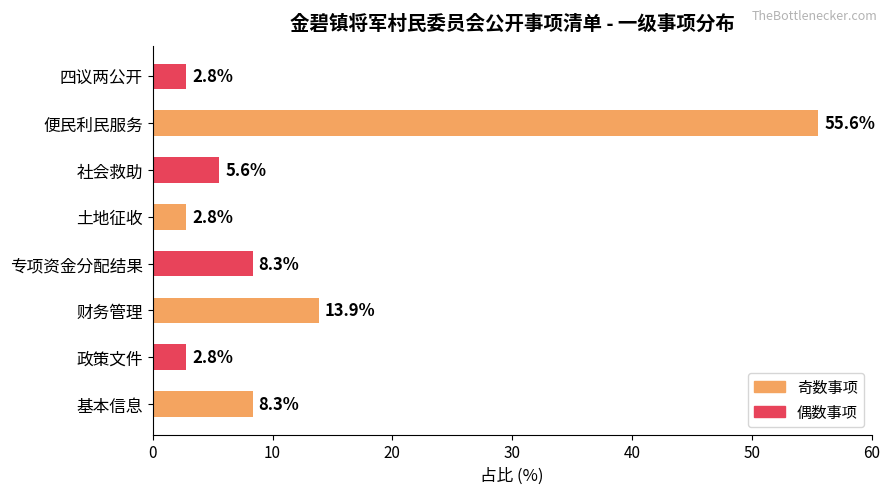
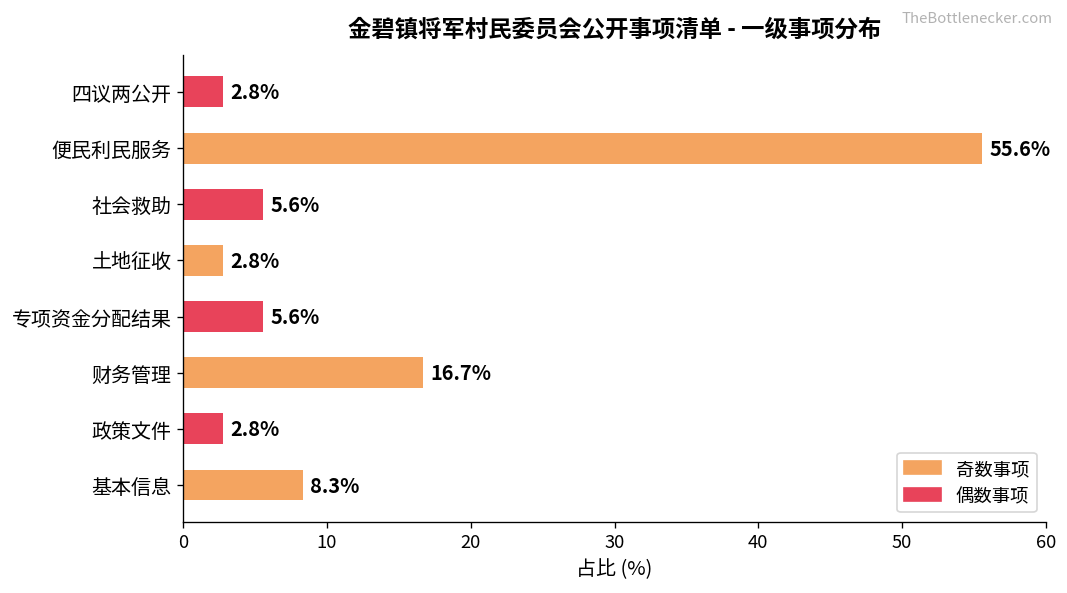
专项资金分配结果: 8.3% -> 5.6%
财务管理: 13.9% -> 16.7%
